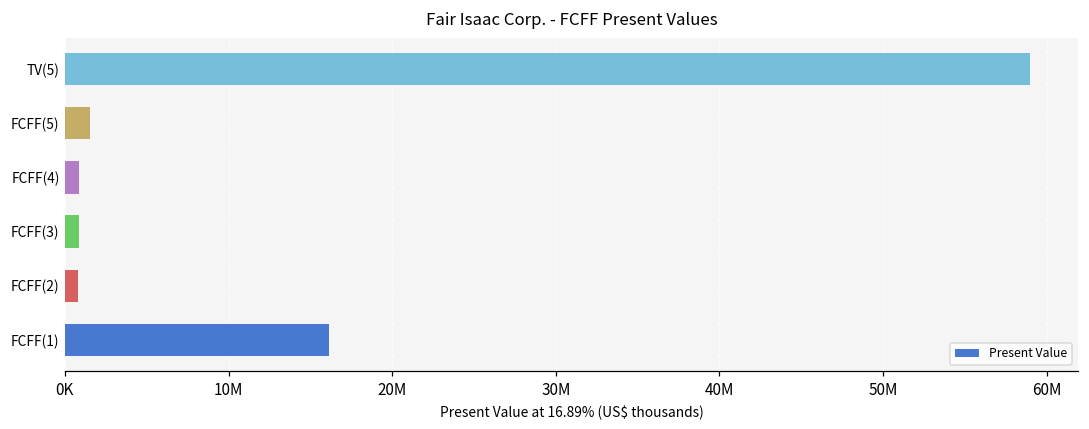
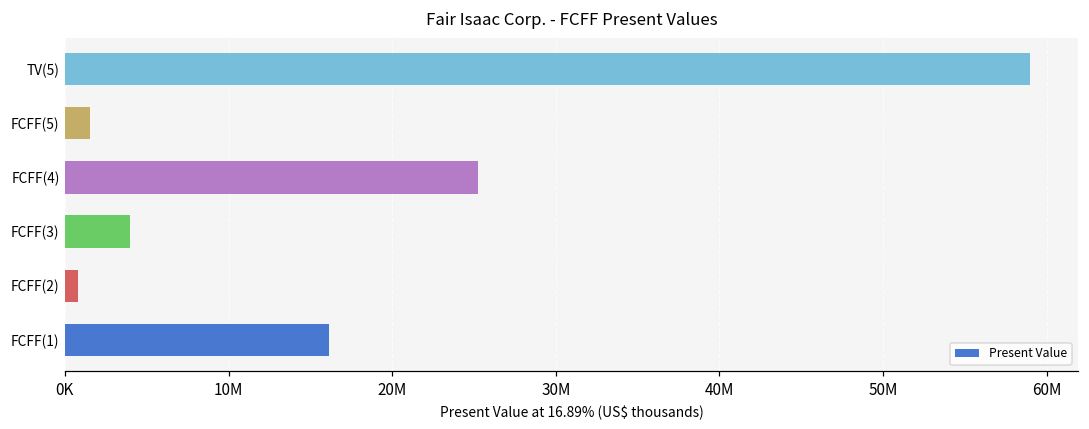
FCFF(4): 900000 -> 25200000
FCFF(3): 900000 -> 4000000
